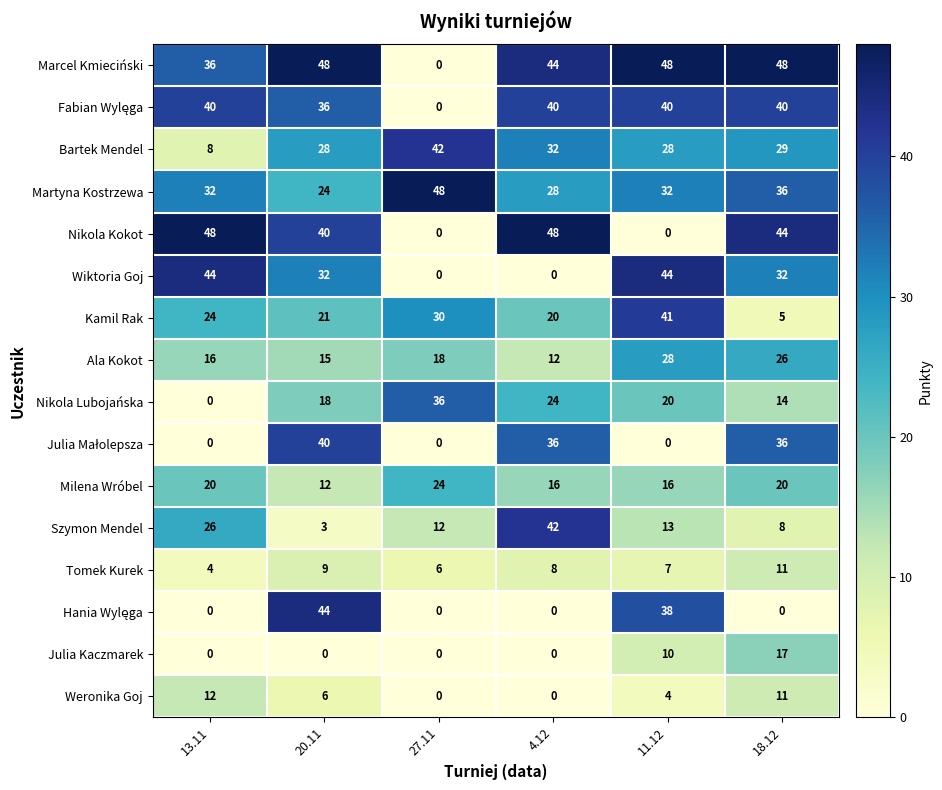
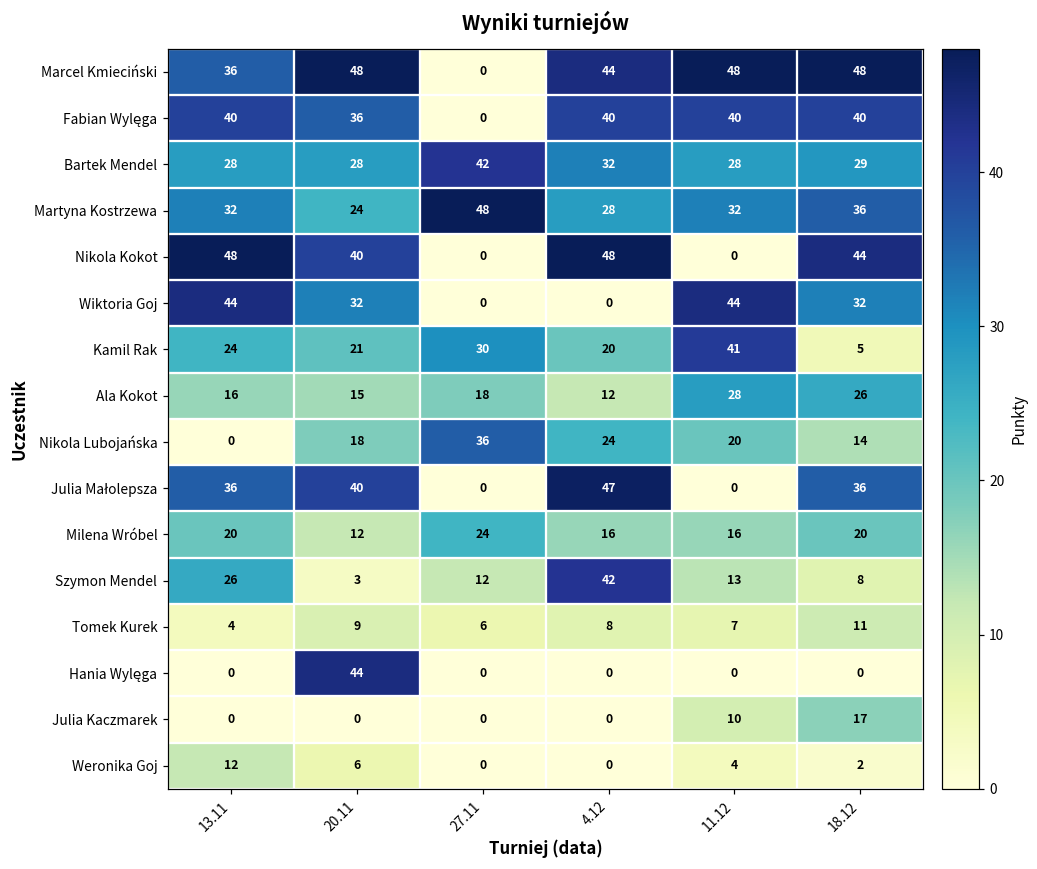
Bartek Mendel, 13.11: 8 -> 28
Julia Małolepsza, 13.11: 0 -> 36
Julia Małolepsza, 4.12: 36 -> 47
Hania Wylęga, 11.12: 38 -> 0
Weronika Goj, 18.12: 11 -> 2
